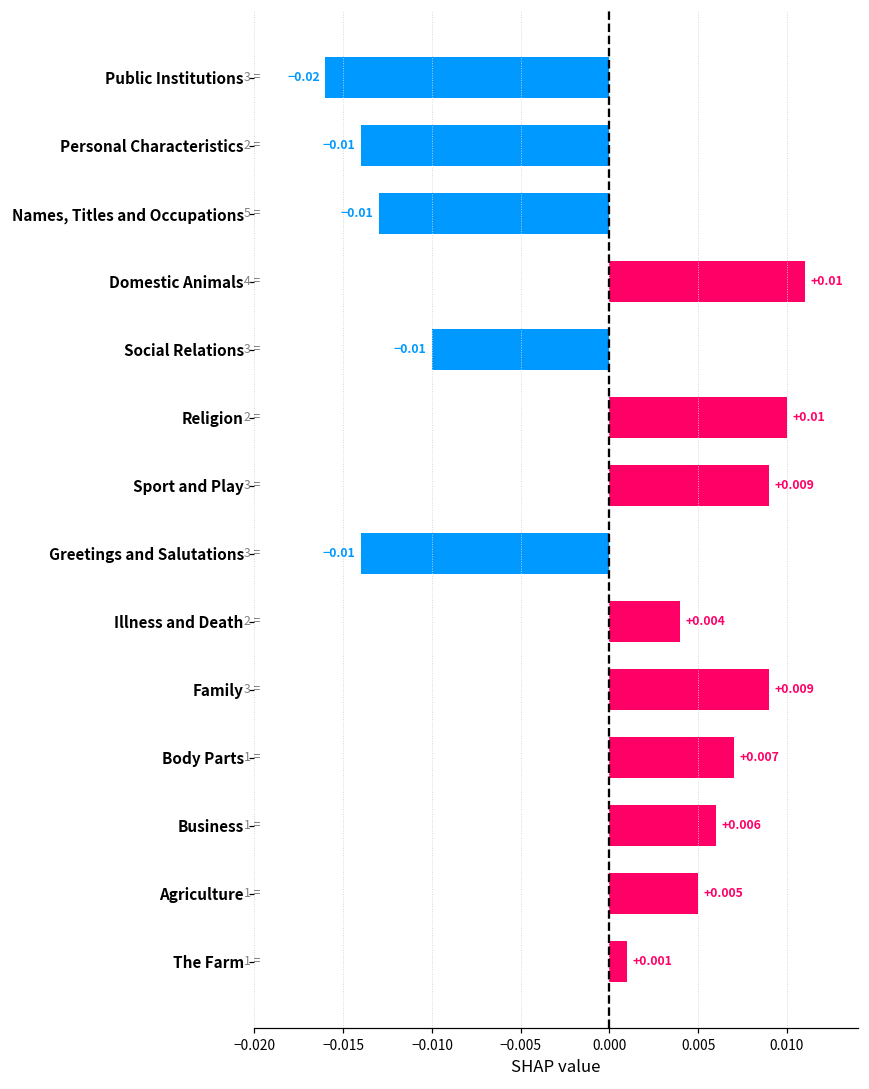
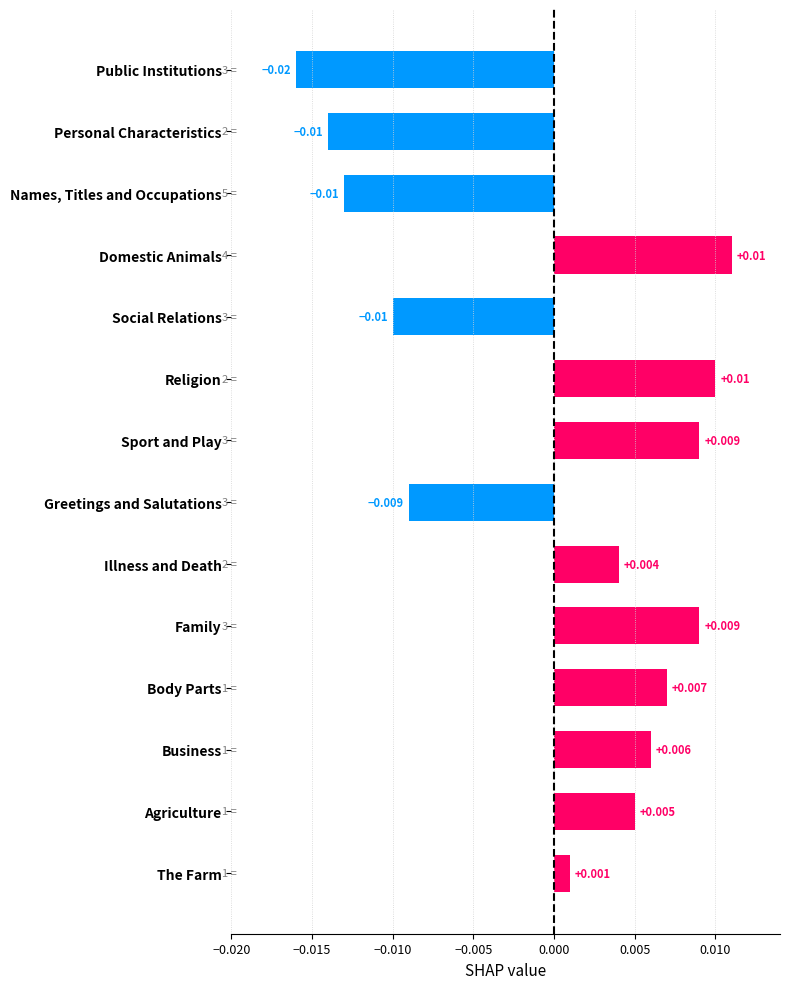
Greetings and Salutations: -0.01 -> -0.009
